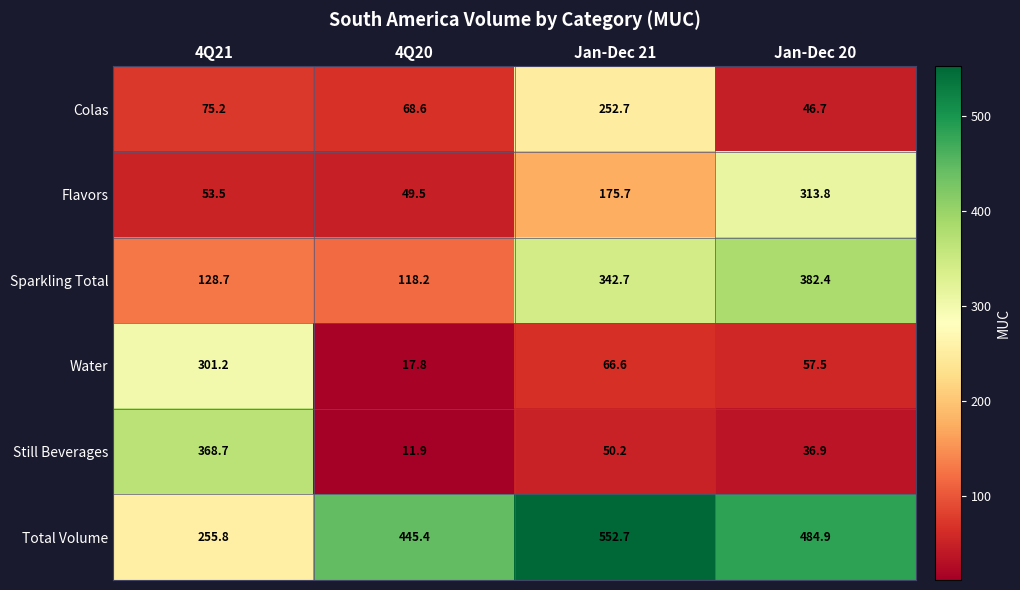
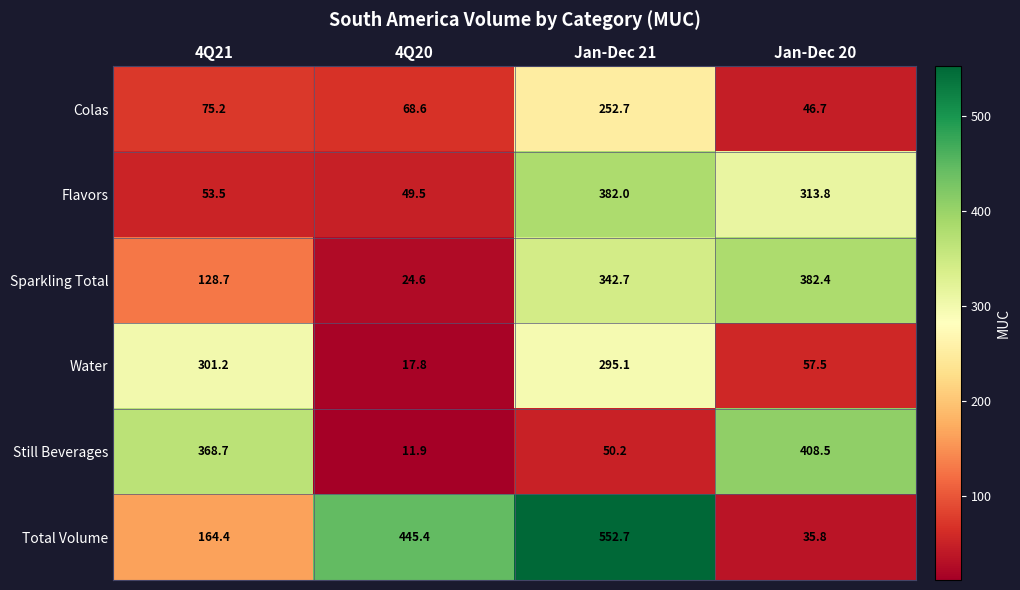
Flavors, Jan-Dec 21: 175.7 -> 382.0
Sparkling Total, 4Q20: 118.2 -> 24.6
Water, Jan-Dec 21: 66.6 -> 295.1
Still Beverages, Jan-Dec 20: 36.9 -> 408.5
Total Volume, 4Q21: 255.8 -> 164.4
Total Volume, Jan-Dec 20: 484.9 -> 35.8
